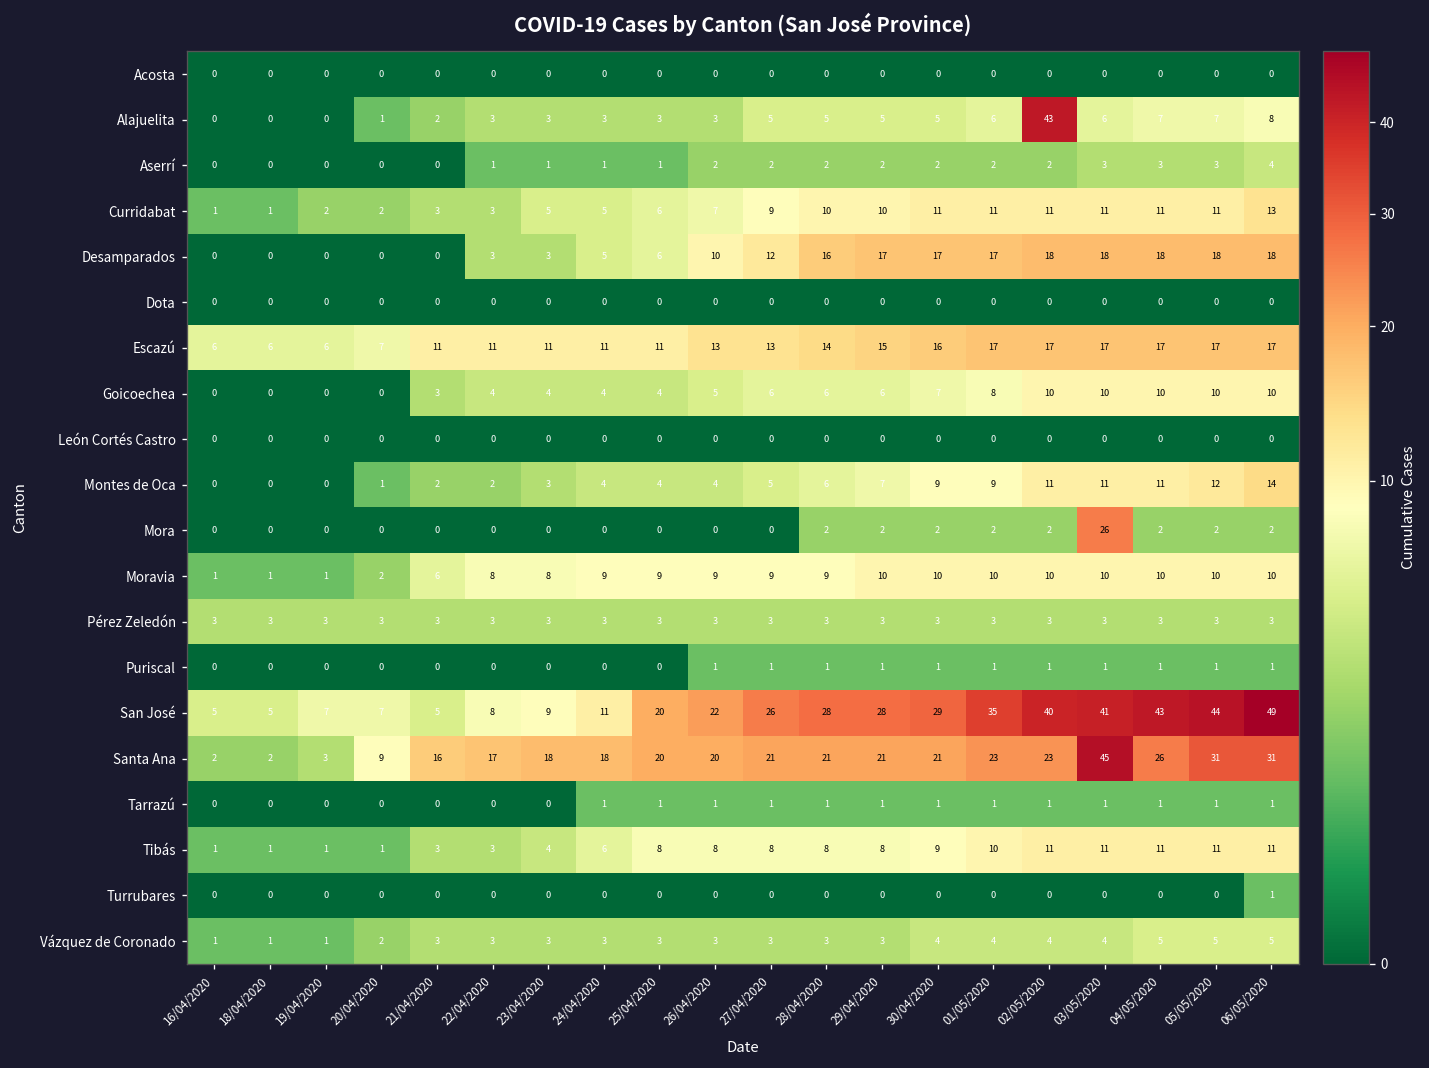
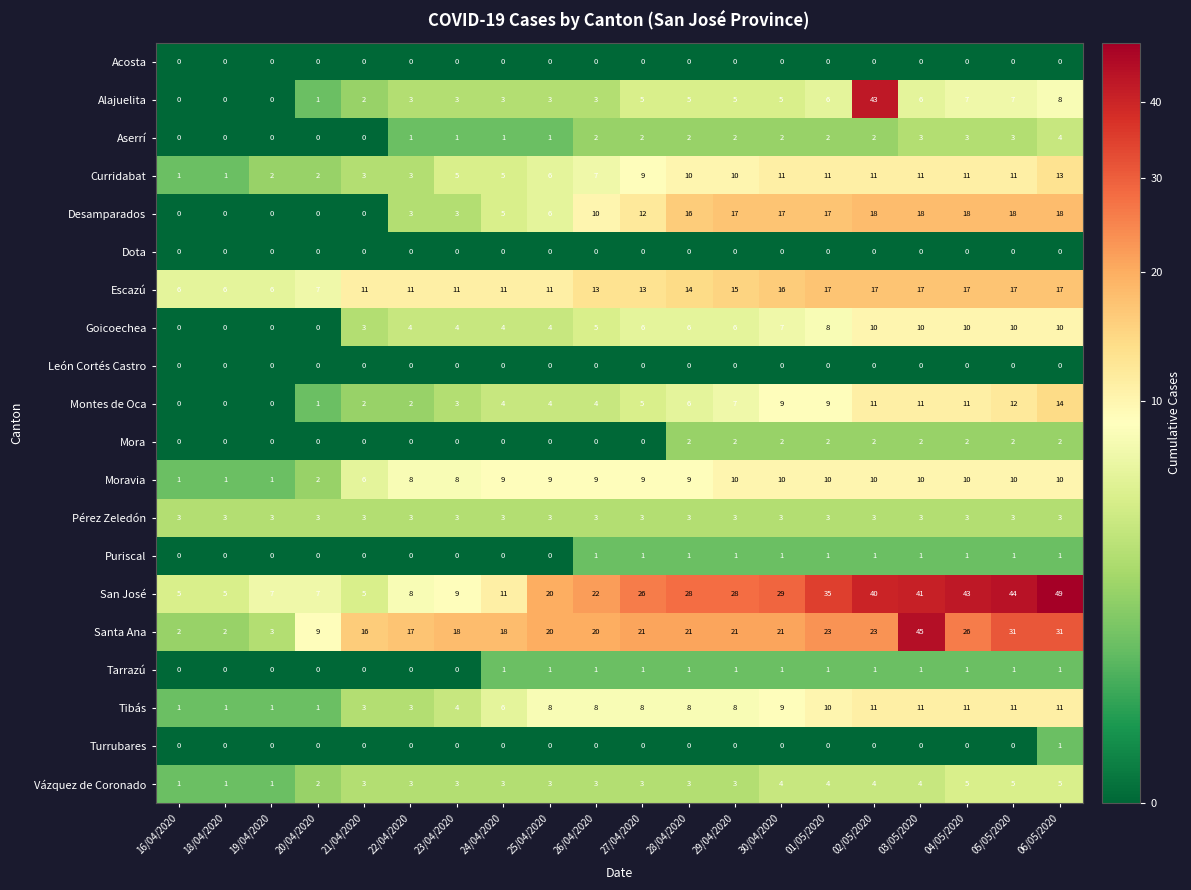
Mora, 03/05/2020: 26 -> 2
